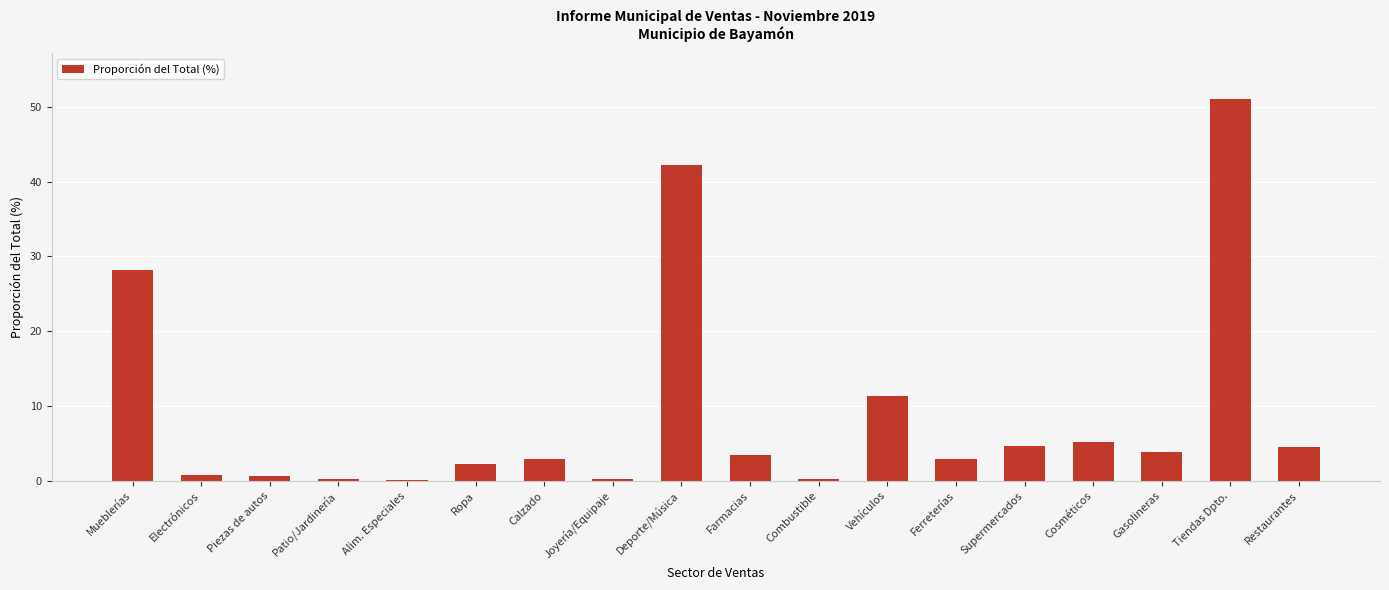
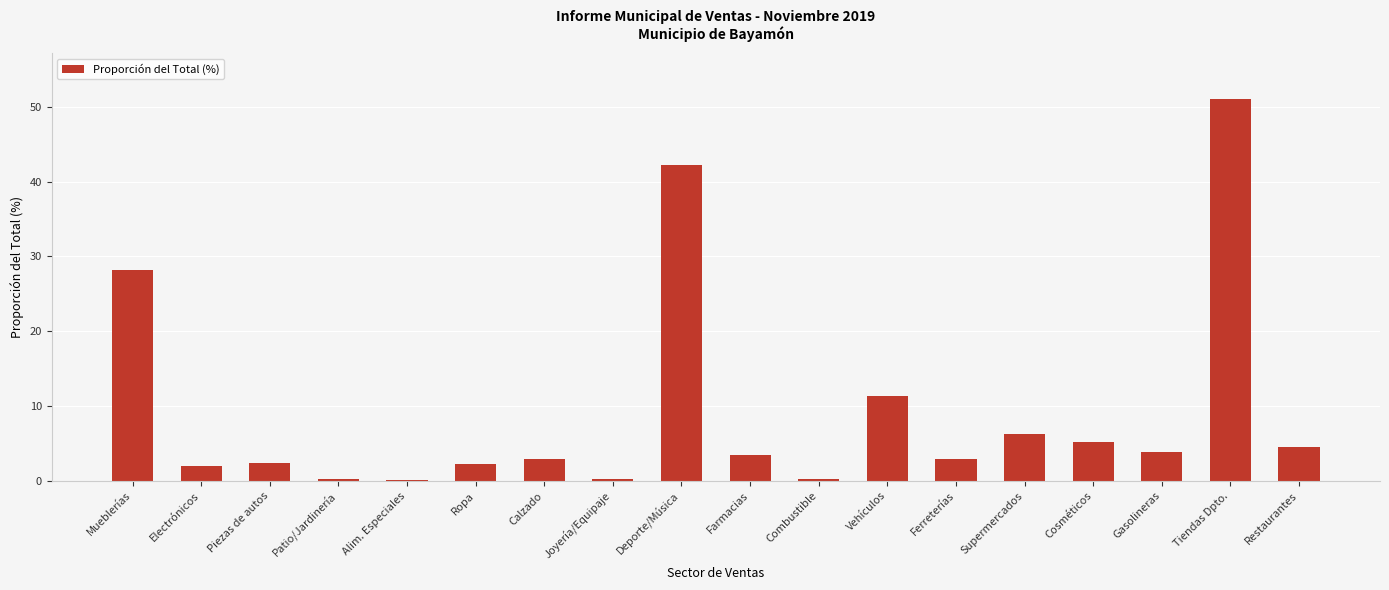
Electrónicos: 1 -> 2
Piezas de autos: 1 -> 2
Supermercados: 5 -> 6
